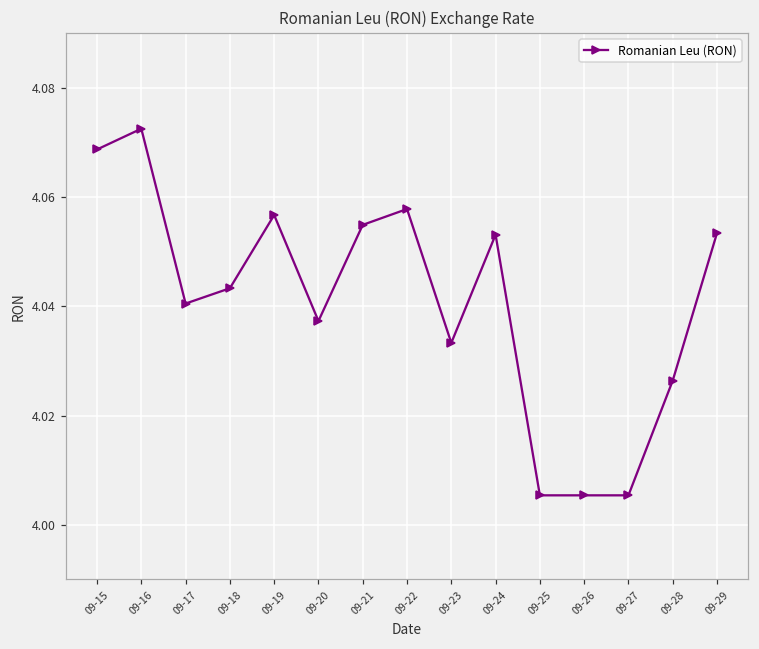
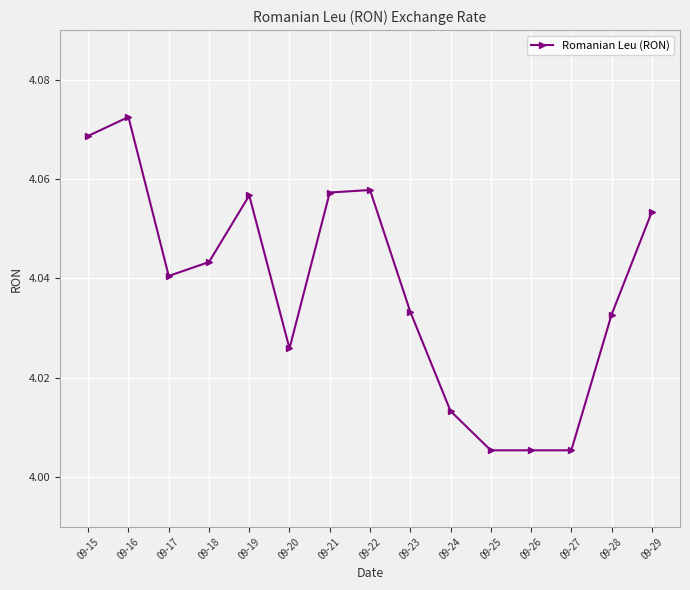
09-20: 4.037 -> 4.026
09-21: 4.055 -> 4.057
09-24: 4.053 -> 4.013
09-28: 4.026 -> 4.033
